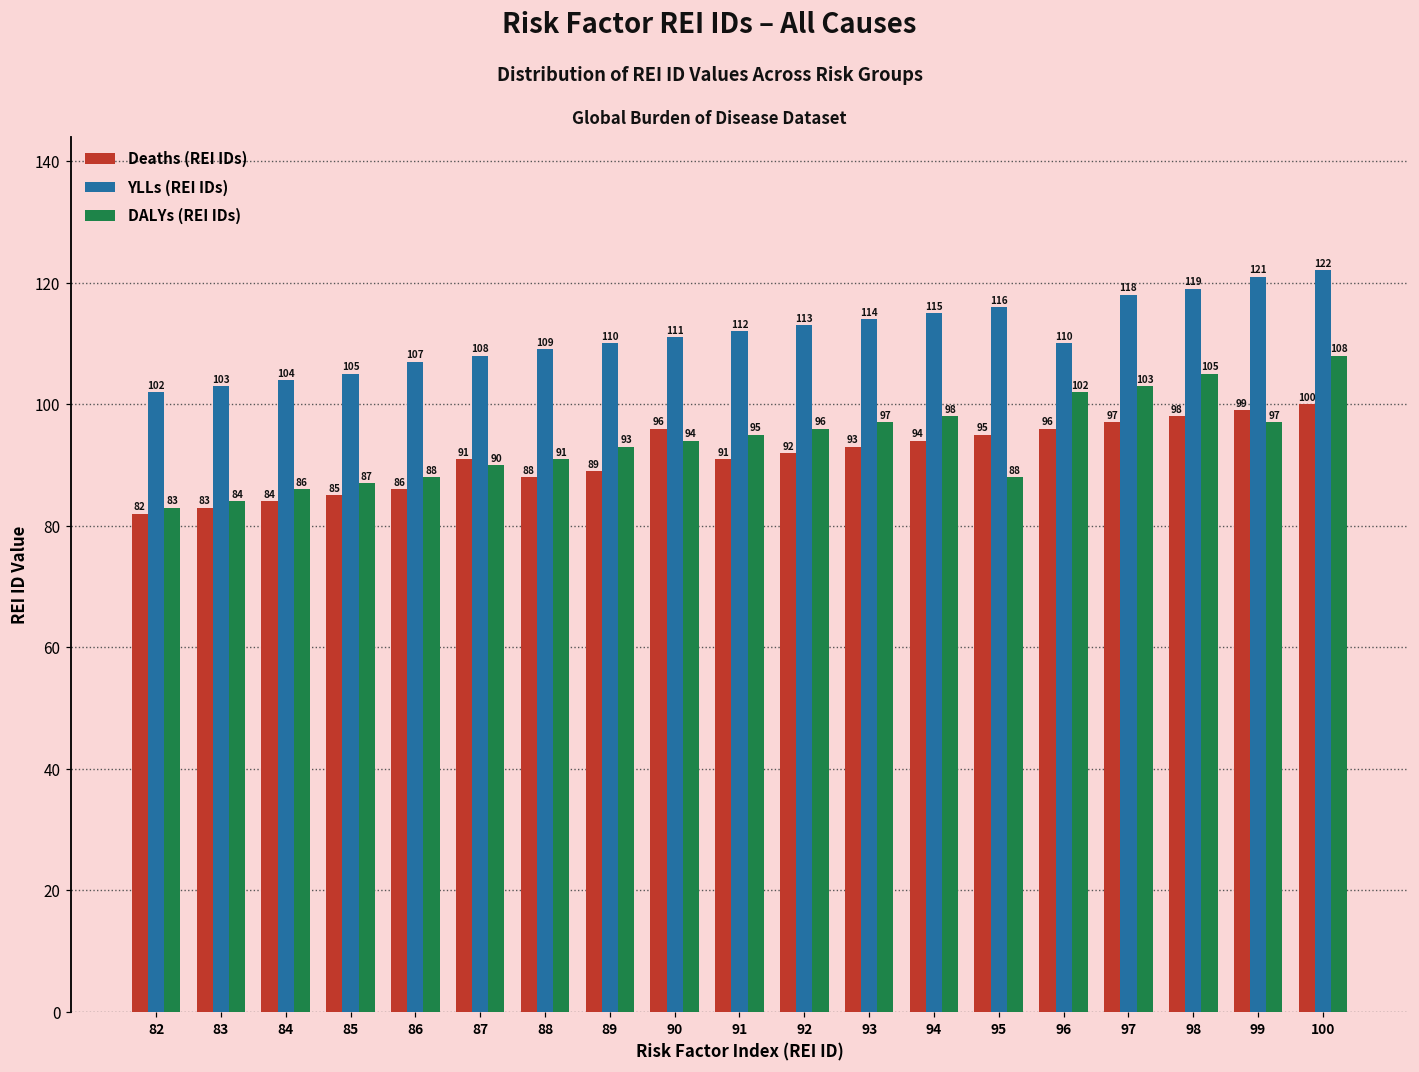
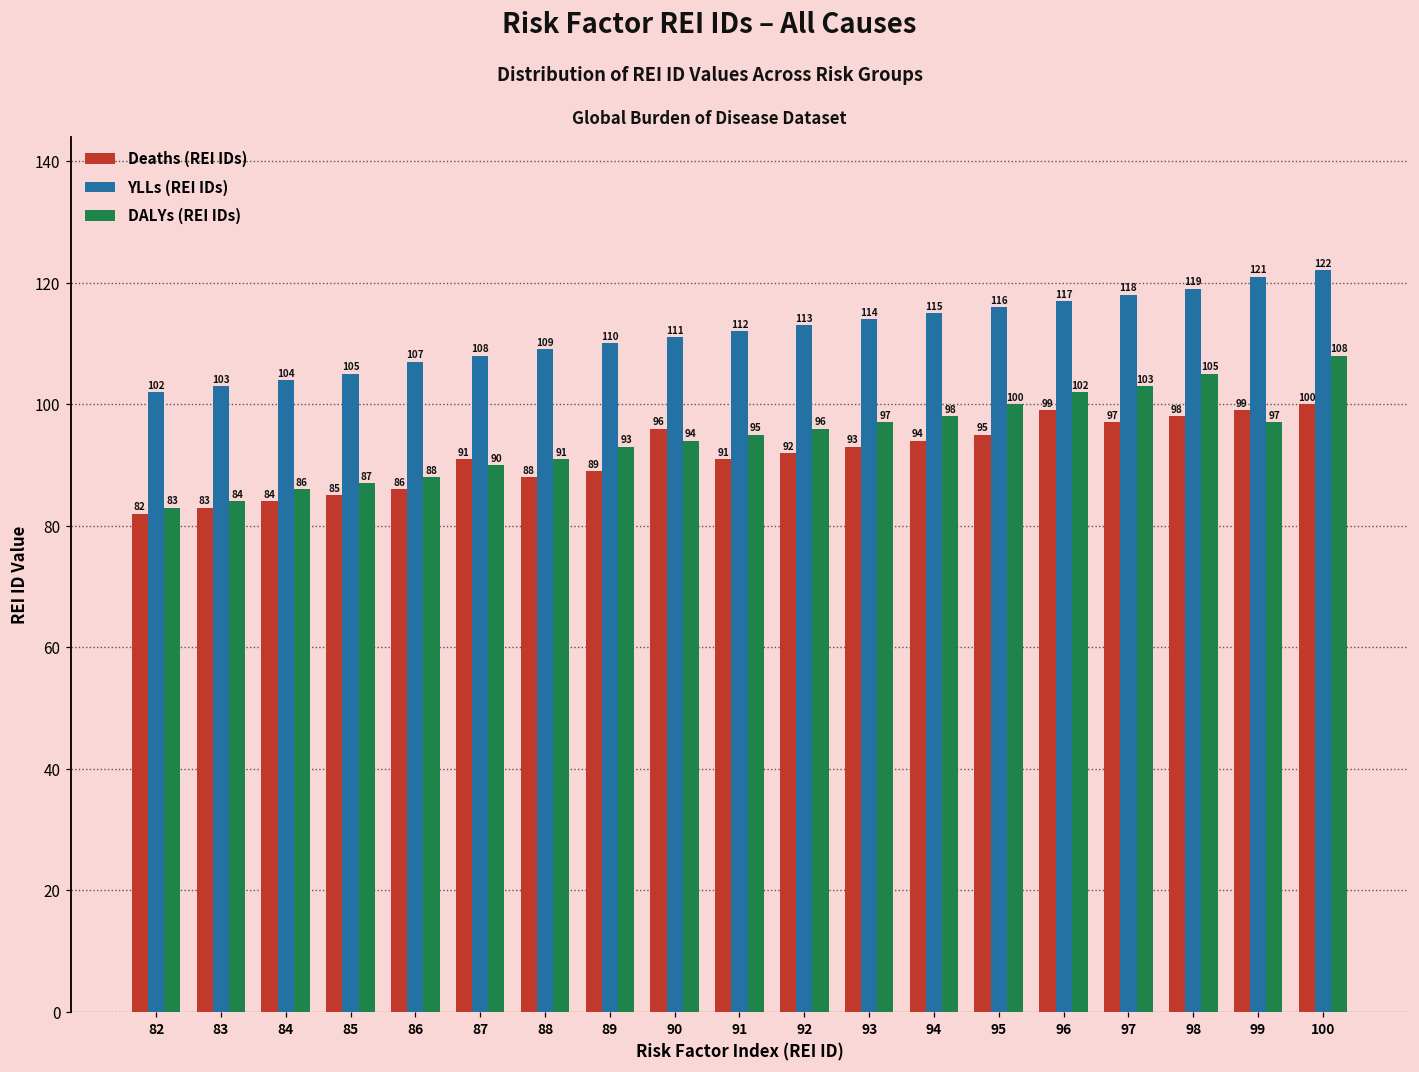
DALYs (REI IDs), 95: 88 -> 100
Deaths (REI IDs), 96: 96 -> 99
YLLs (REI IDs), 96: 110 -> 117
